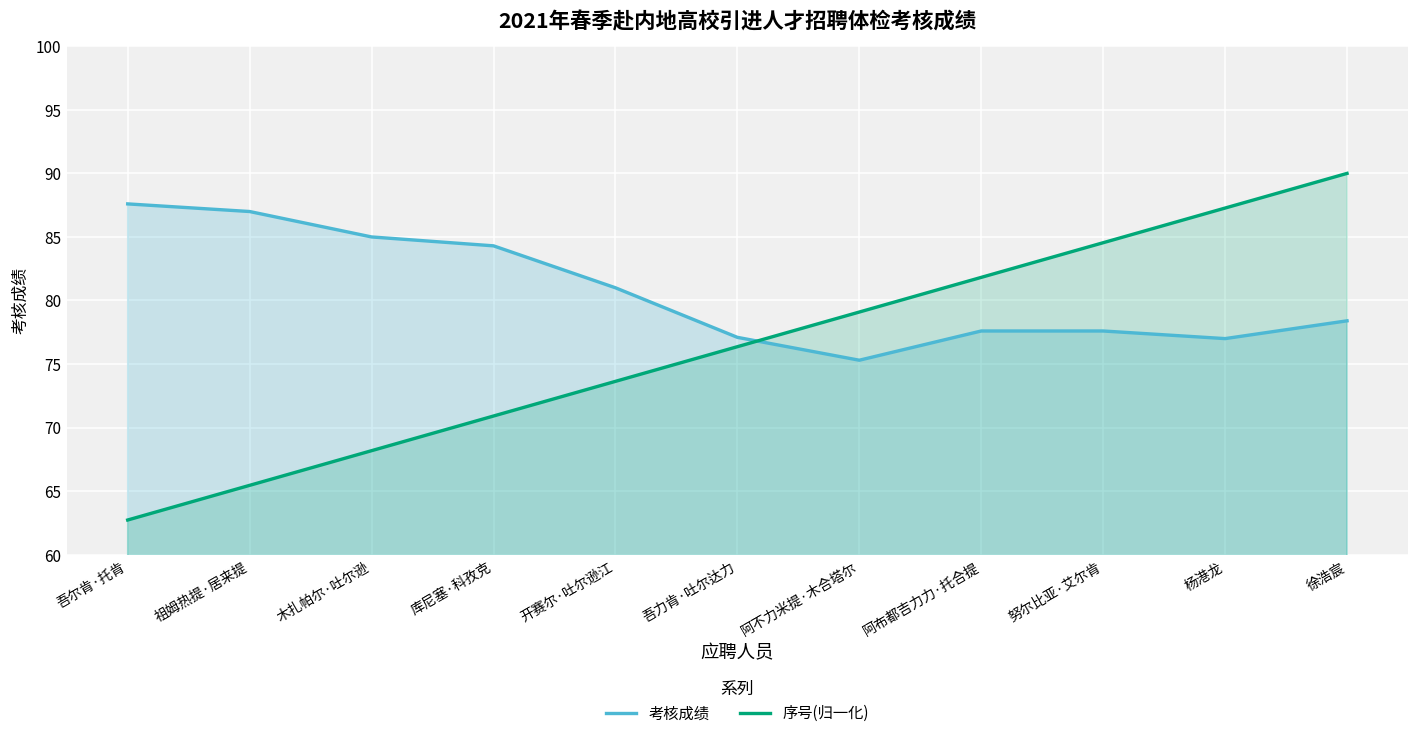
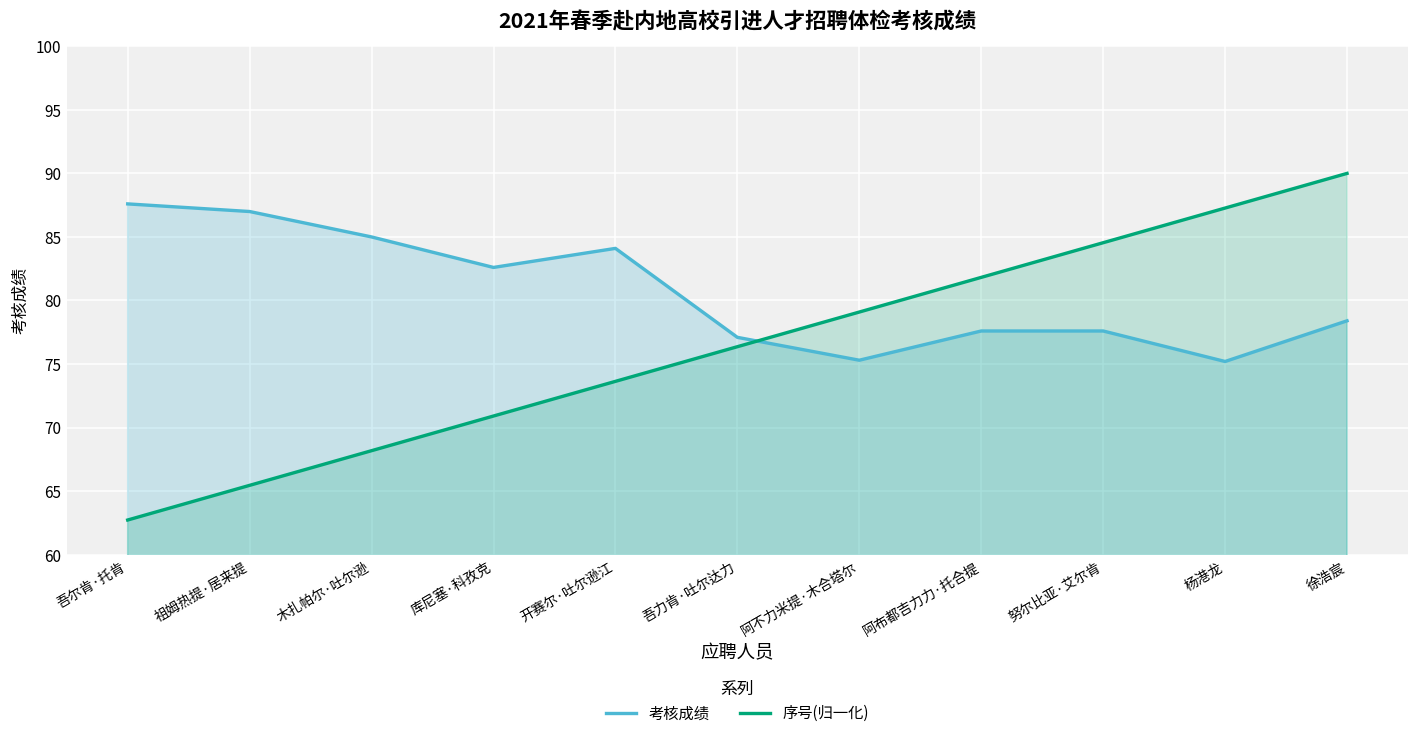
考核成绩, 库尼塞·科孜克: 84.3 -> 82.6
考核成绩, 开赛尔·吐尔逊江: 81.0 -> 84.1
考核成绩, 杨港龙: 77.0 -> 75.2
